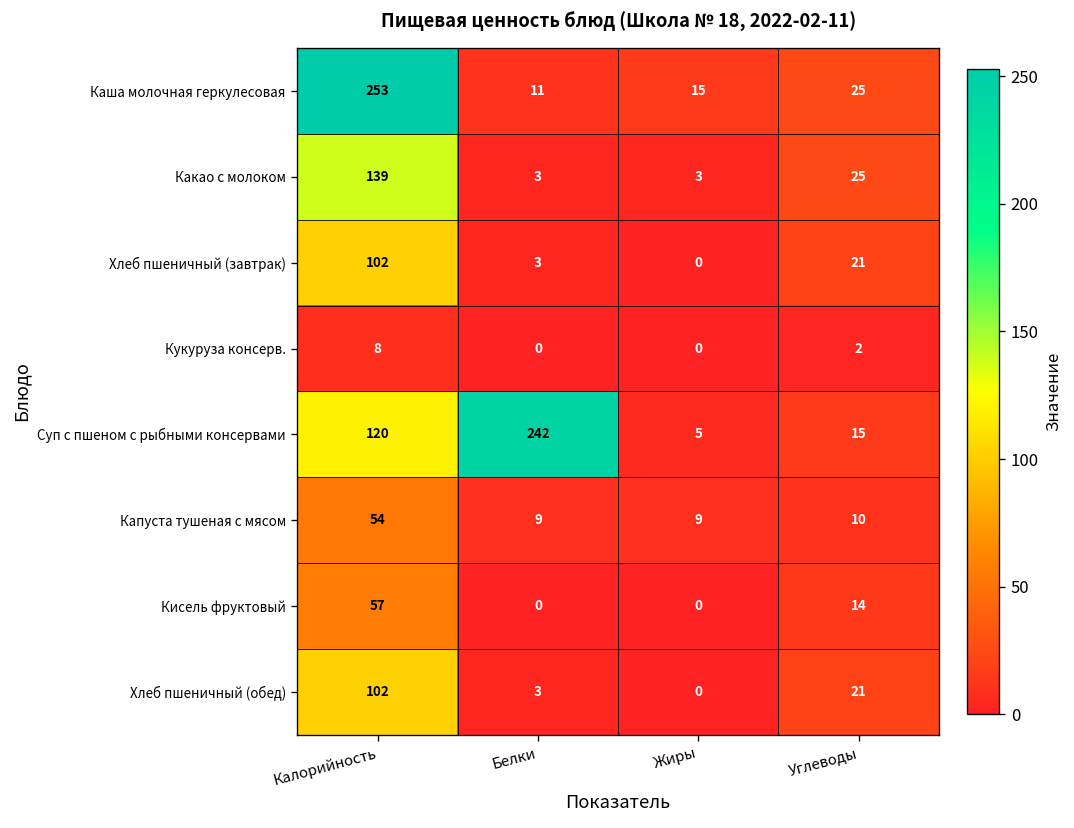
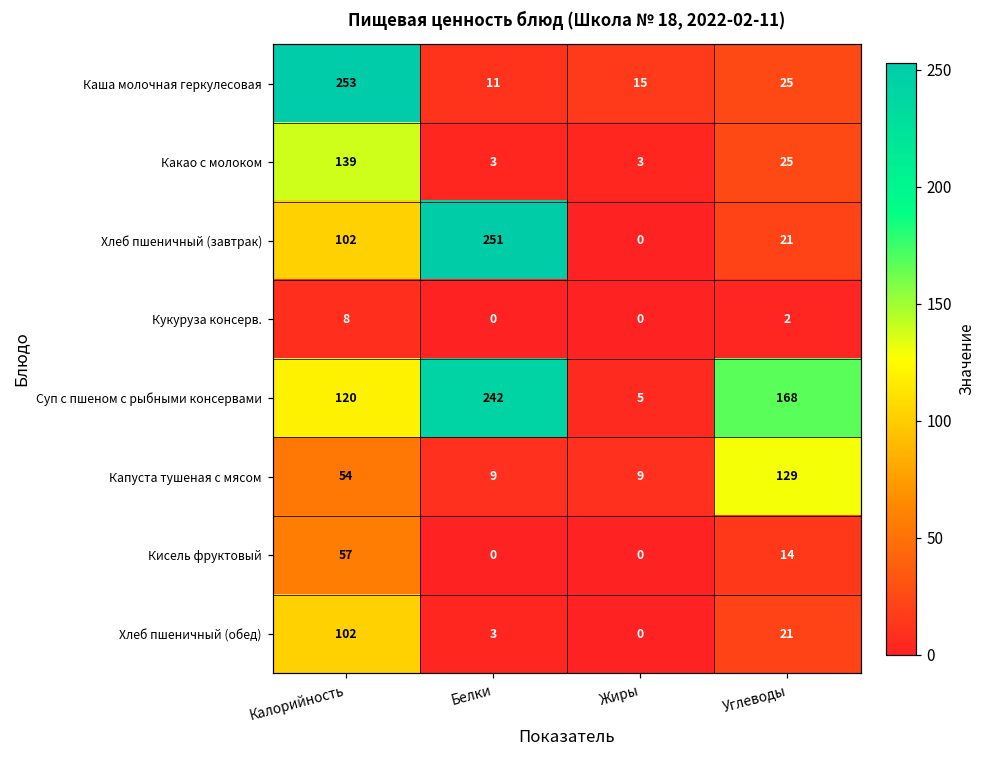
Хлеб пшеничный (завтрак), Белки: 3 -> 251
Суп с пшеном с рыбными консервами, Углеводы: 15 -> 168
Капуста тушеная с мясом, Углеводы: 10 -> 129
